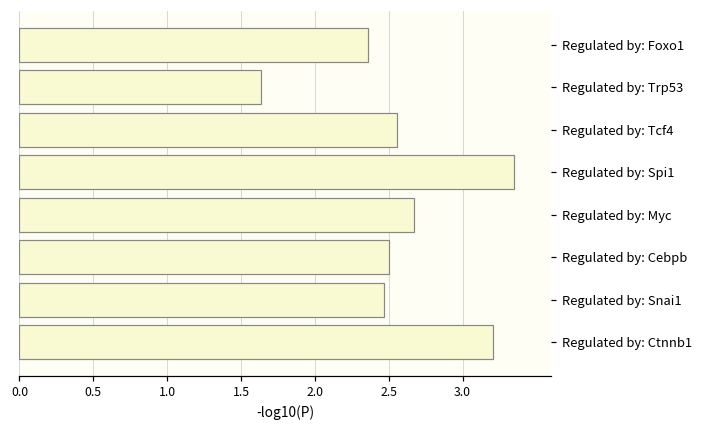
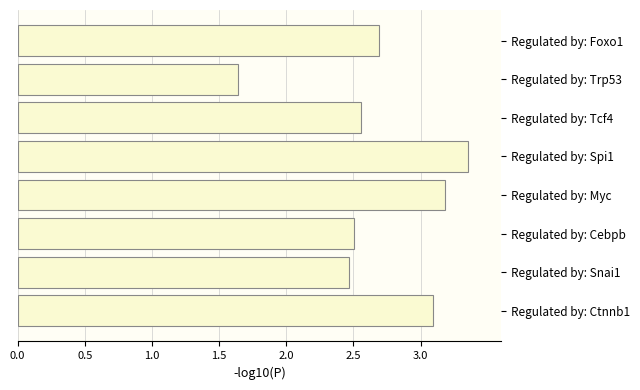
Regulated by: Foxo1: 2.36 -> 2.69
Regulated by: Myc: 2.67 -> 3.18
Regulated by: Ctnnb1: 3.20 -> 3.09
